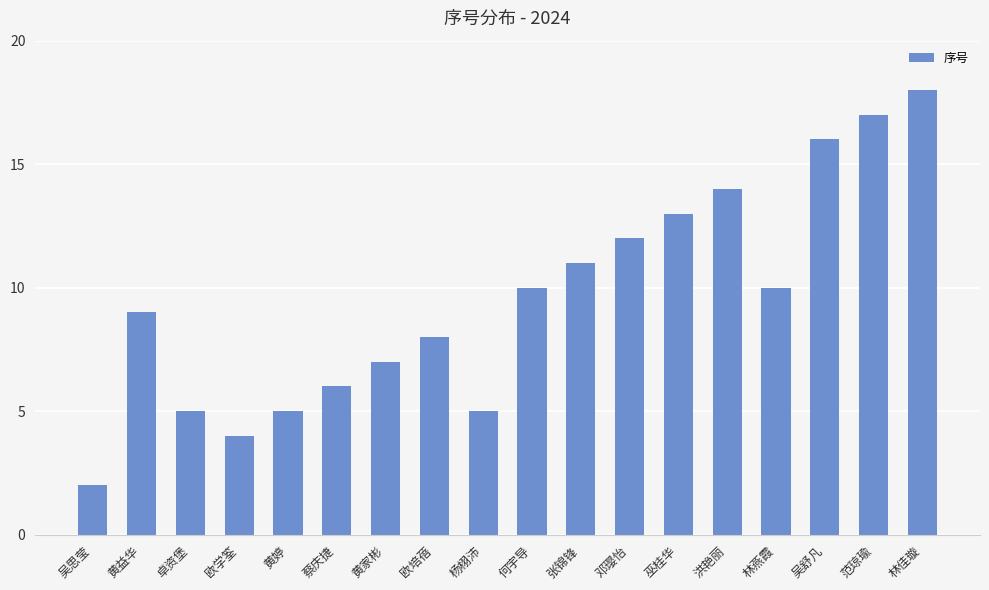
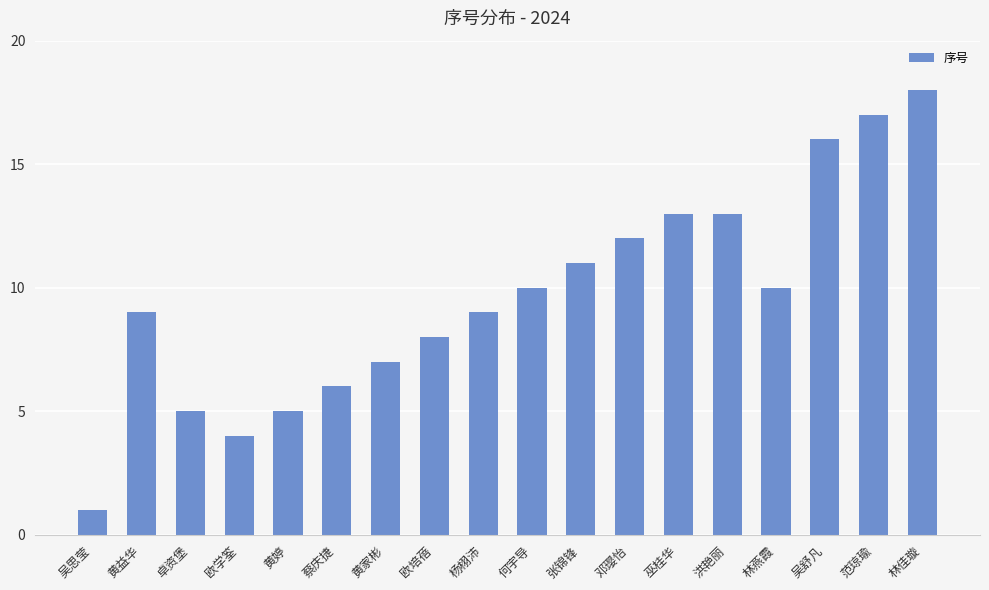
吴思莹: 2 -> 1
杨栩沛: 5 -> 9
洪艳丽: 14 -> 13
